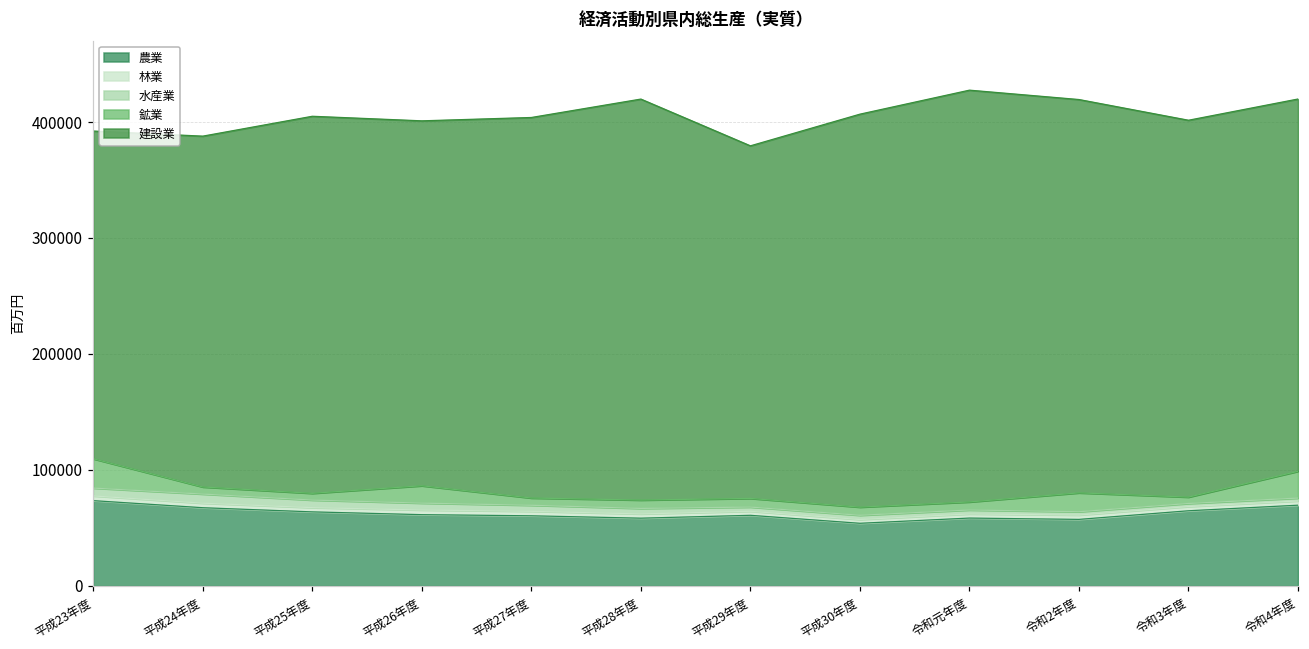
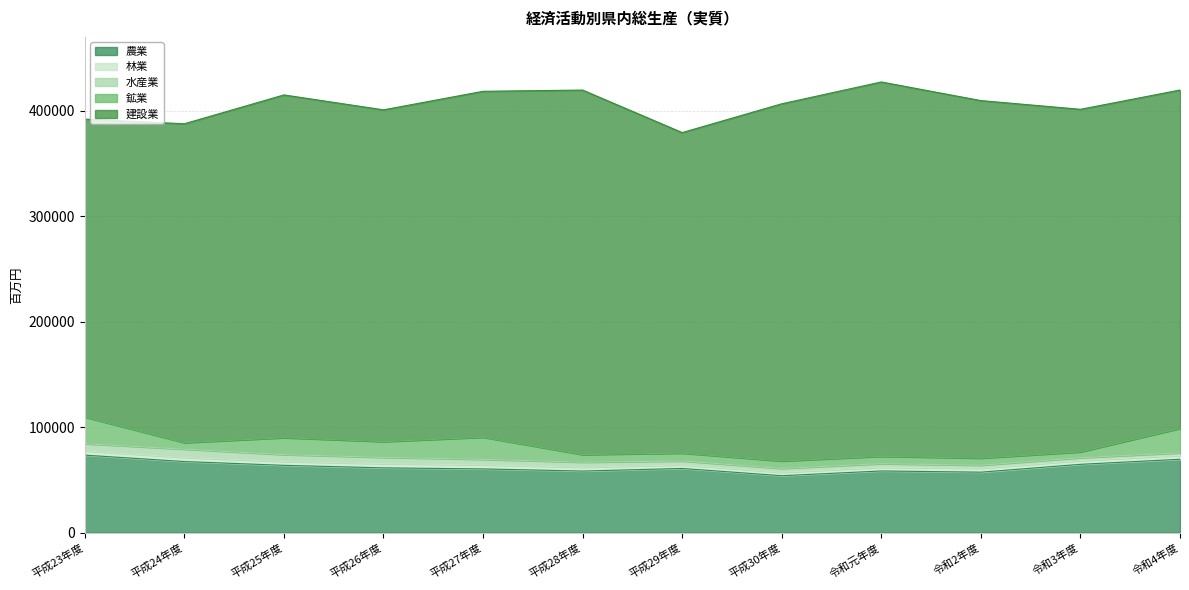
鉱業, 平成25年度: 6000 -> 16000
鉱業, 平成27年度: 6000 -> 21000
鉱業, 令和2年度: 16000 -> 7000
